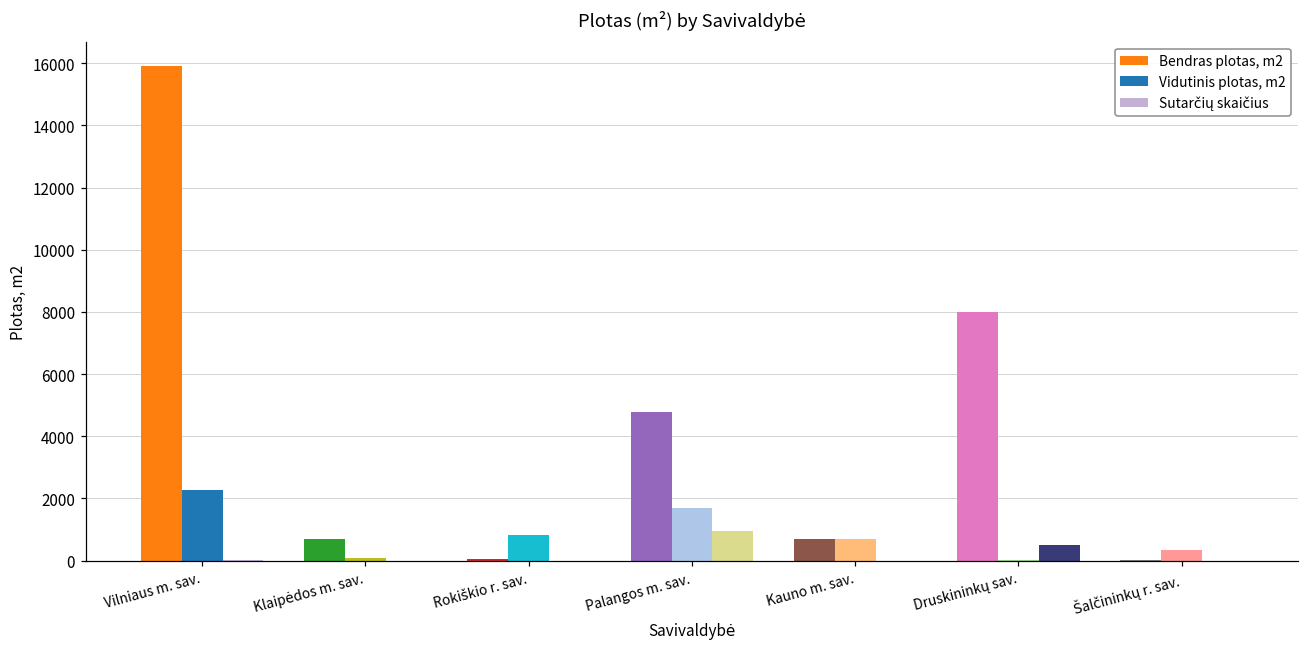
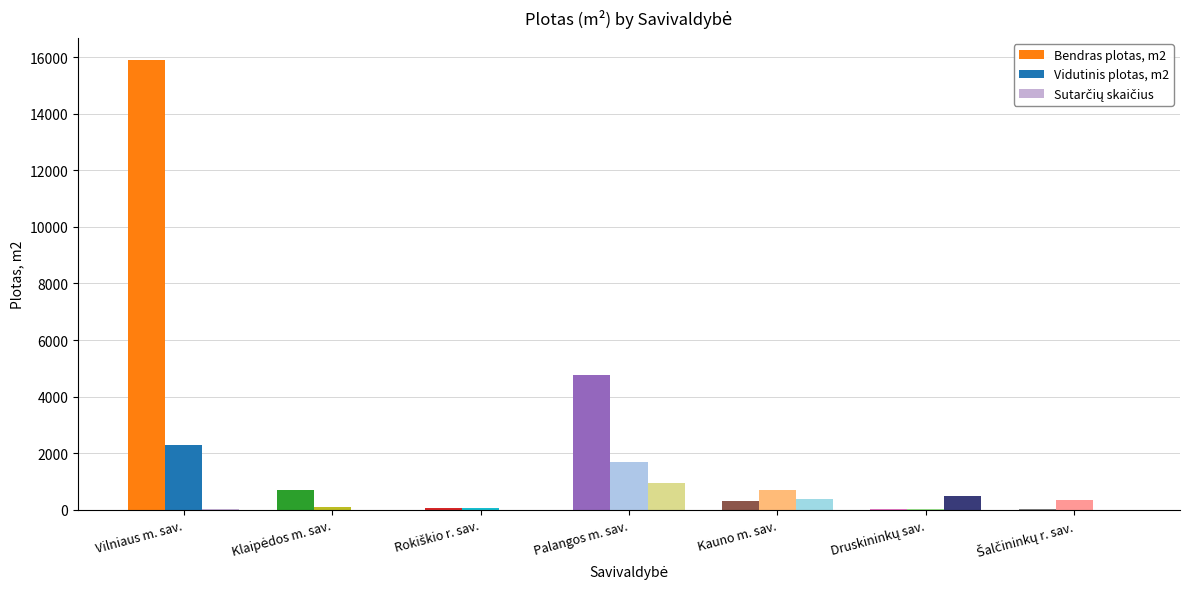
Vidutinis plotas, m2, Rokiškio r. sav.: 800 -> 100
Bendras plotas, m2, Kauno m. sav.: 700 -> 300
Sutarčių skaičius, Kauno m. sav.: 0 -> 400
Bendras plotas, m2, Druskininkų sav.: 8000 -> 0
